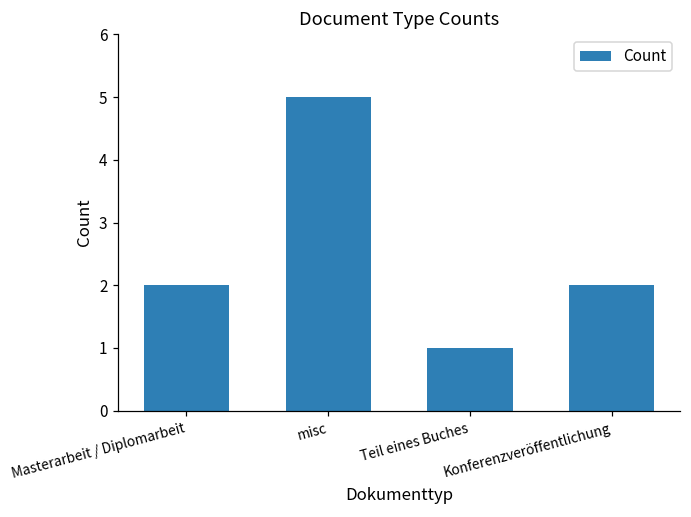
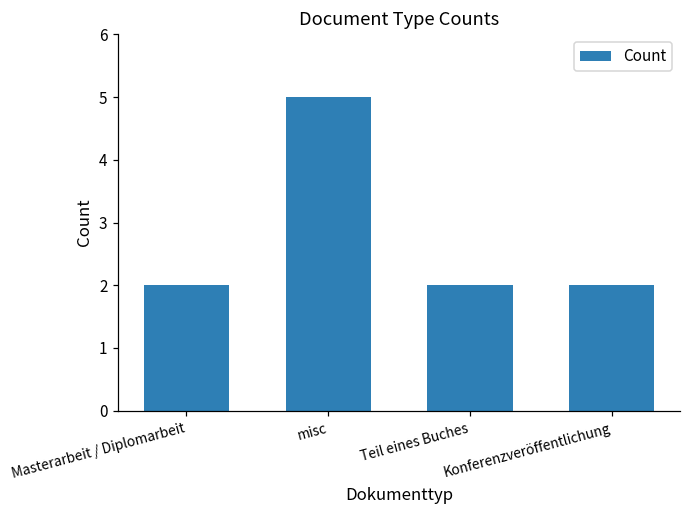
Teil eines Buches: 1 -> 2
